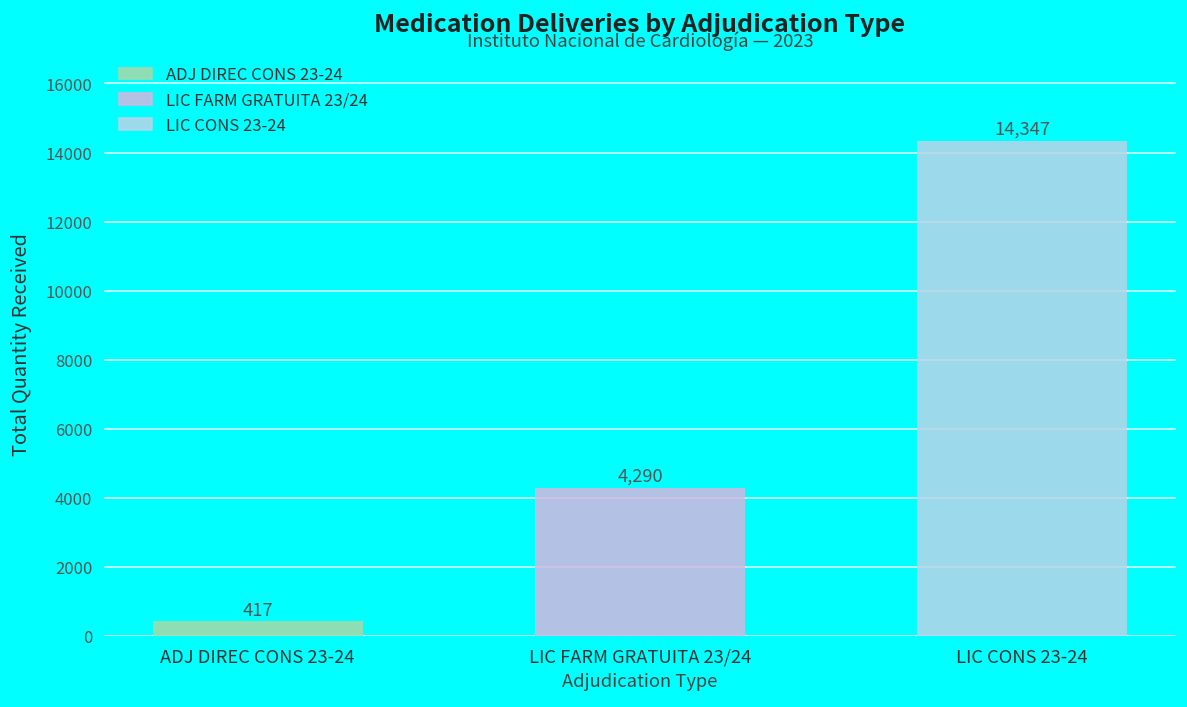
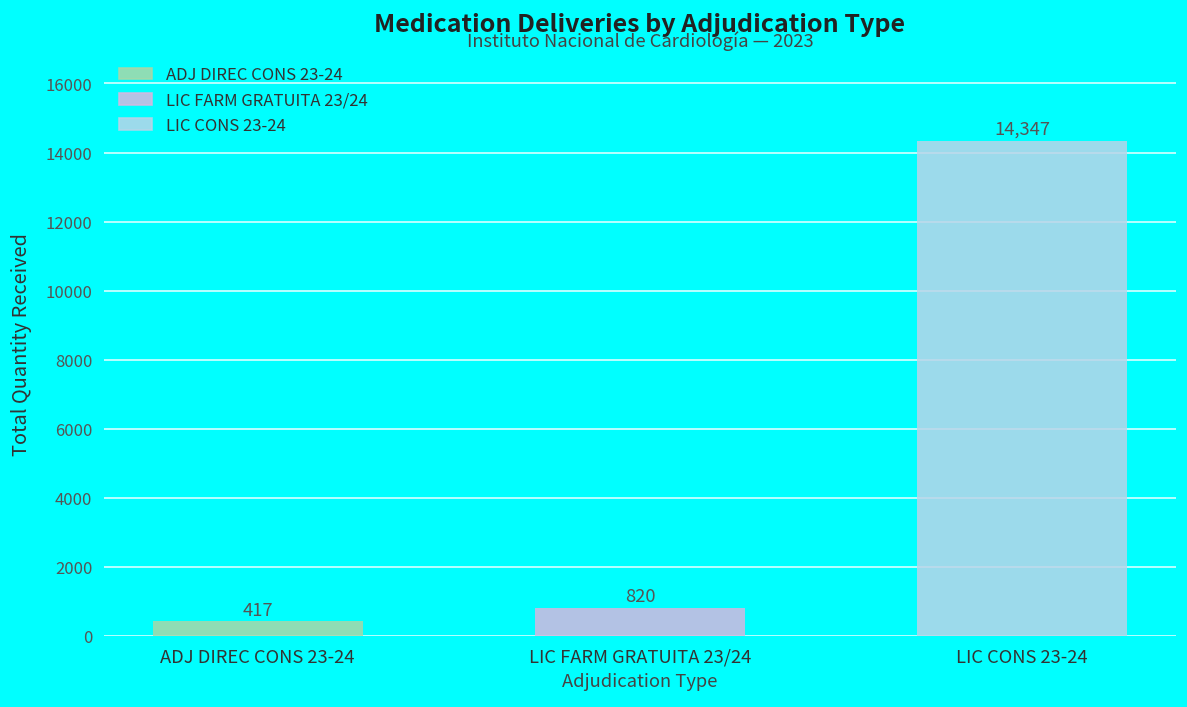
LIC FARM GRATUITA 23/24: 4,290 -> 820
